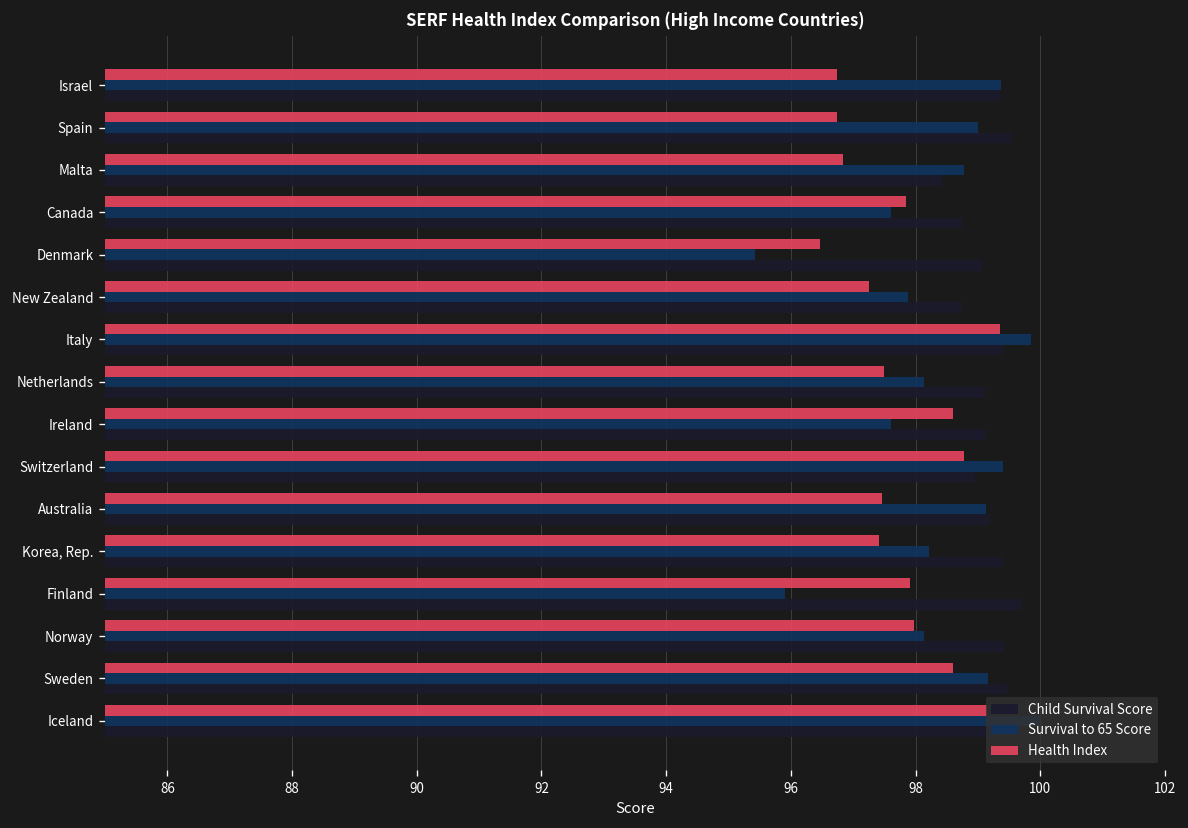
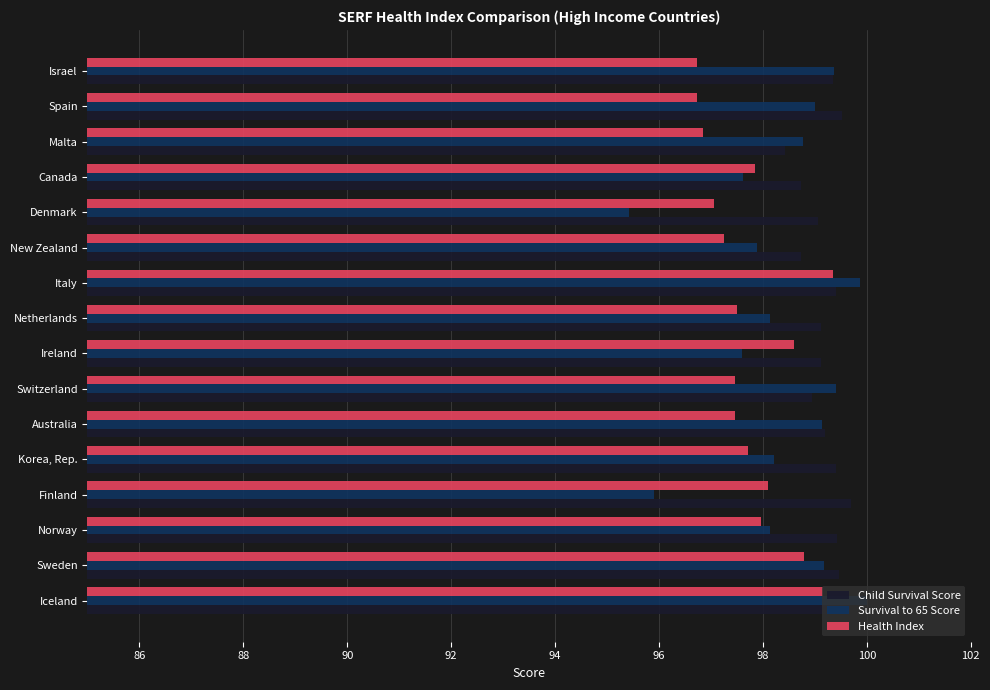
Health Index, Denmark: 96.5 -> 97.1
Health Index, Switzerland: 98.8 -> 97.5
Health Index, Korea, Rep.: 97.4 -> 97.7
Health Index, Finland: 97.9 -> 98.1
Health Index, Sweden: 98.6 -> 98.8
